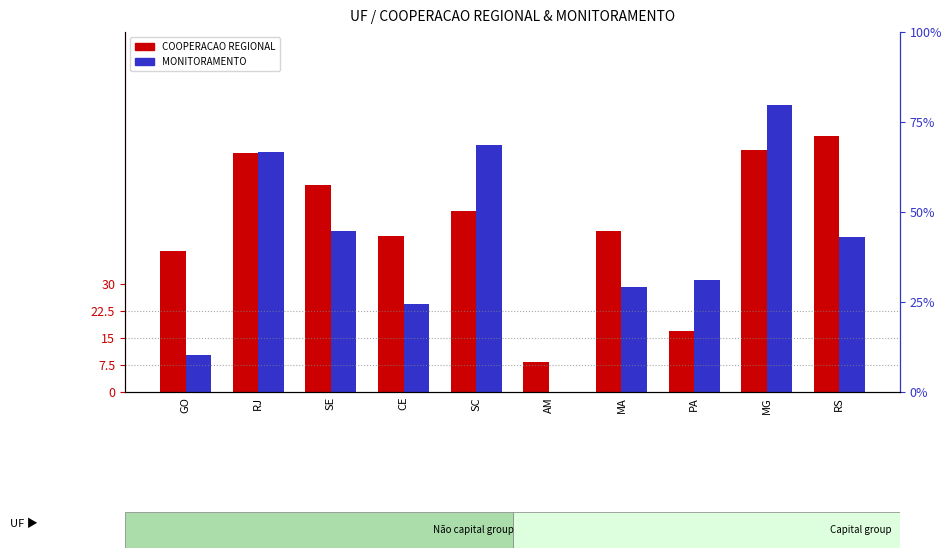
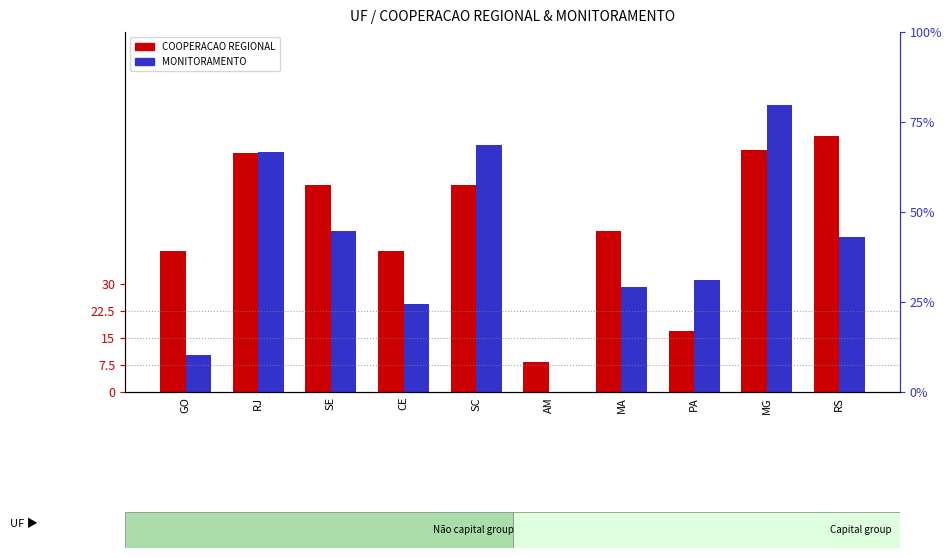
COOPERACAO REGIONAL, CE: 43 -> 39
COOPERACAO REGIONAL, SC: 50 -> 58
